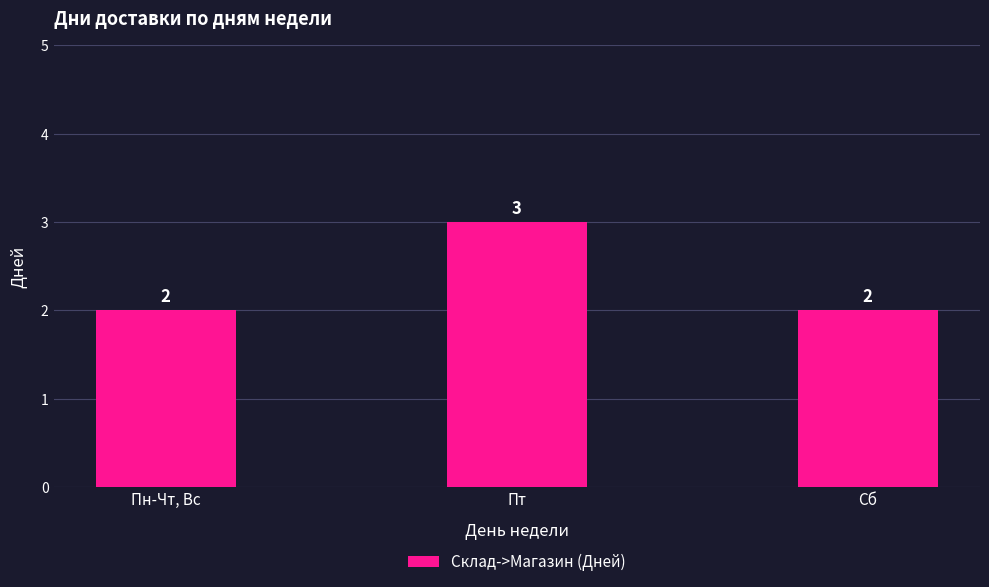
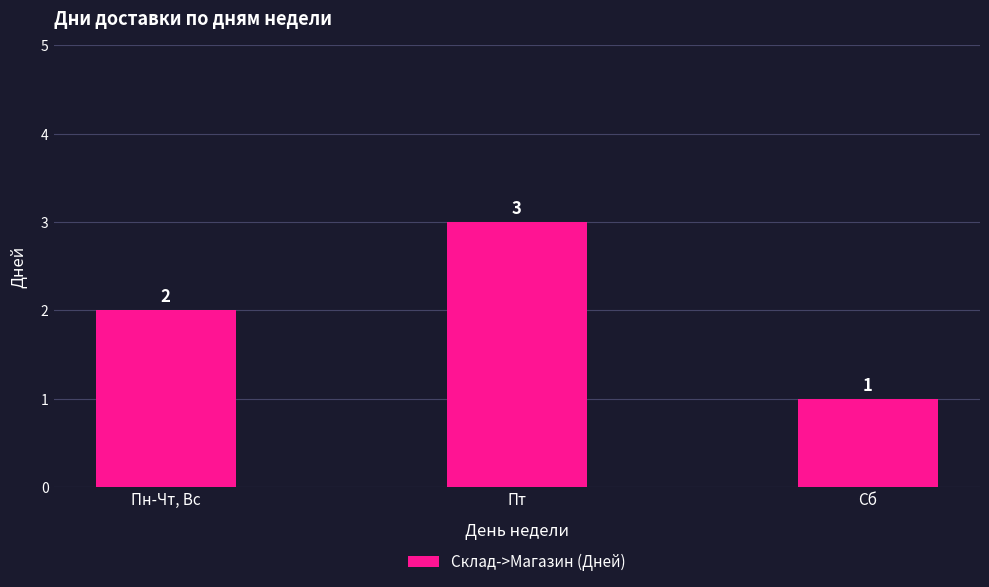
Сб: 2 -> 1
